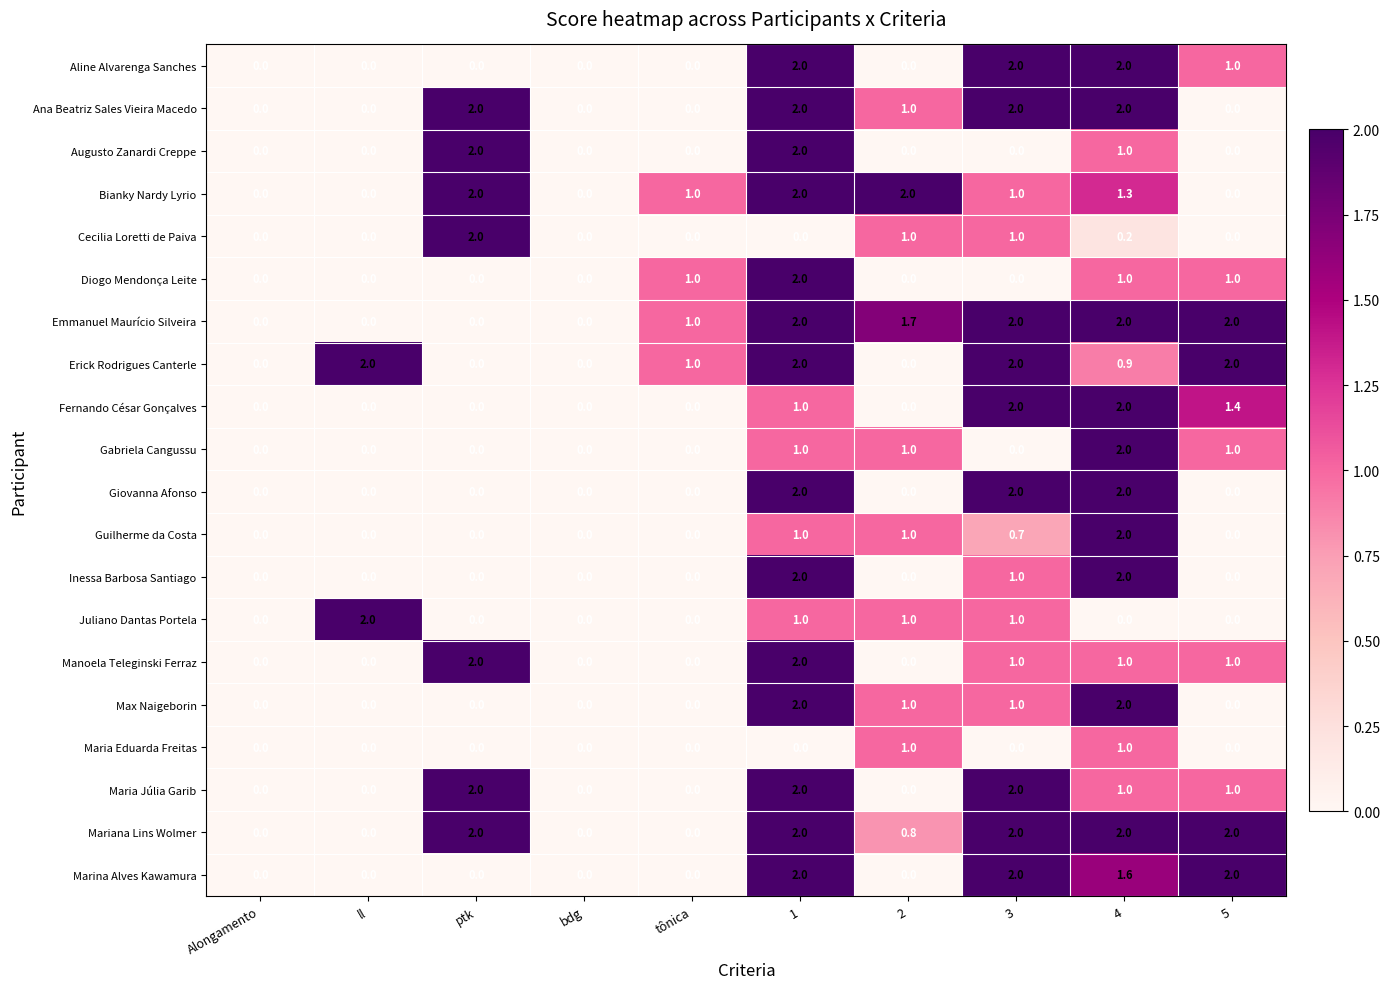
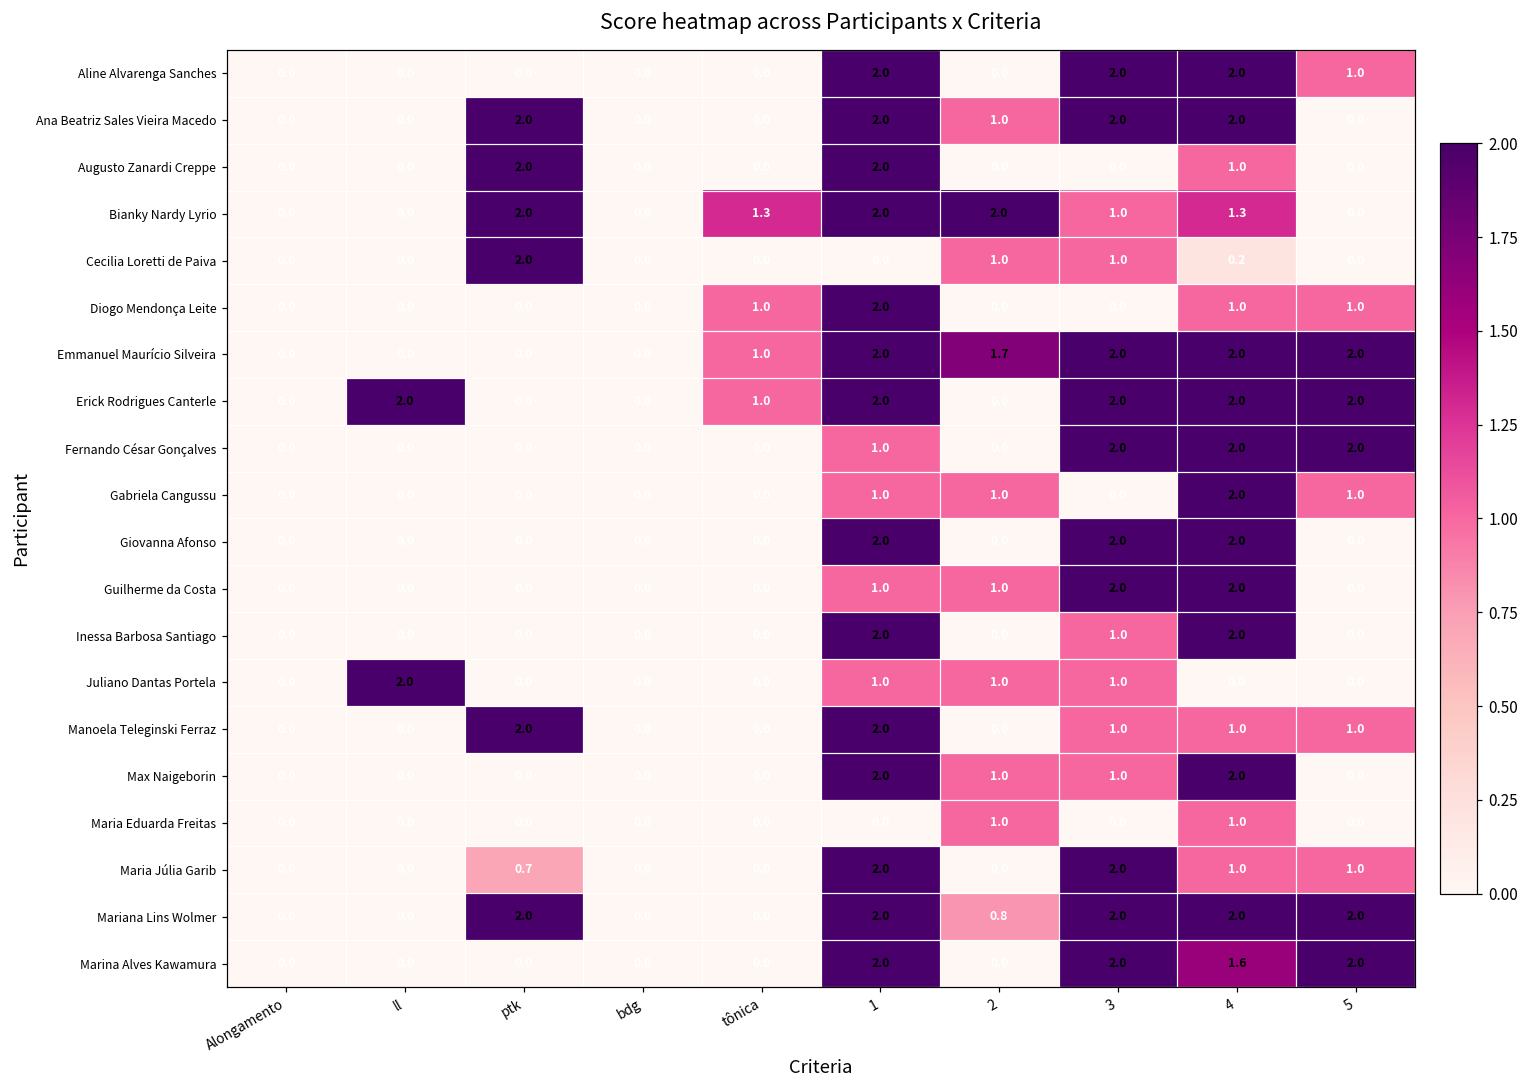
Bianky Nardy Lyrio, tônica: 1.0 -> 1.3
Erick Rodrigues Canterle, 4: 0.9 -> 2.0
Fernando César Gonçalves, 5: 1.4 -> 2.0
Guilherme da Costa, 3: 0.7 -> 2.0
Maria Júlia Garib, ptk: 2.0 -> 0.7
